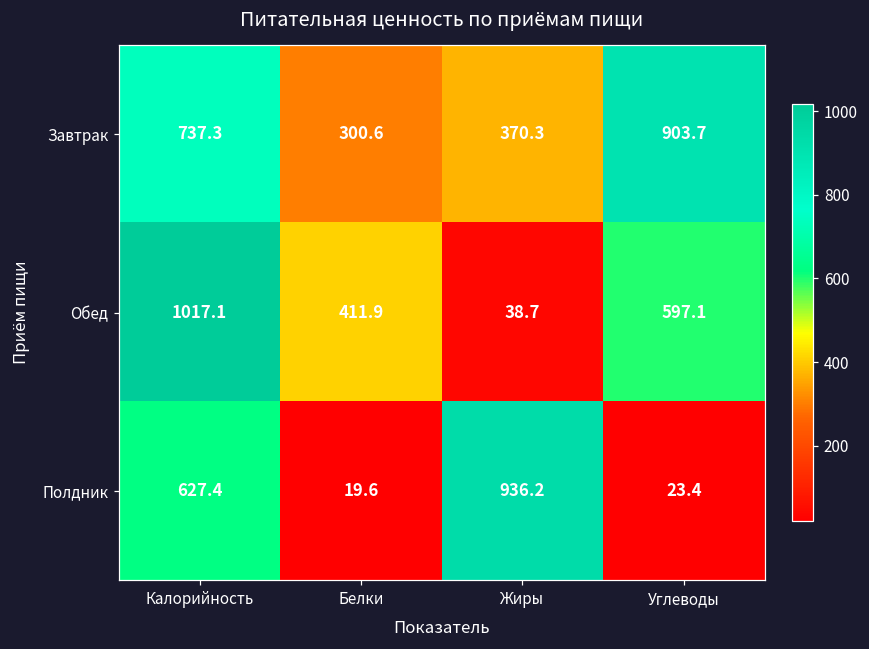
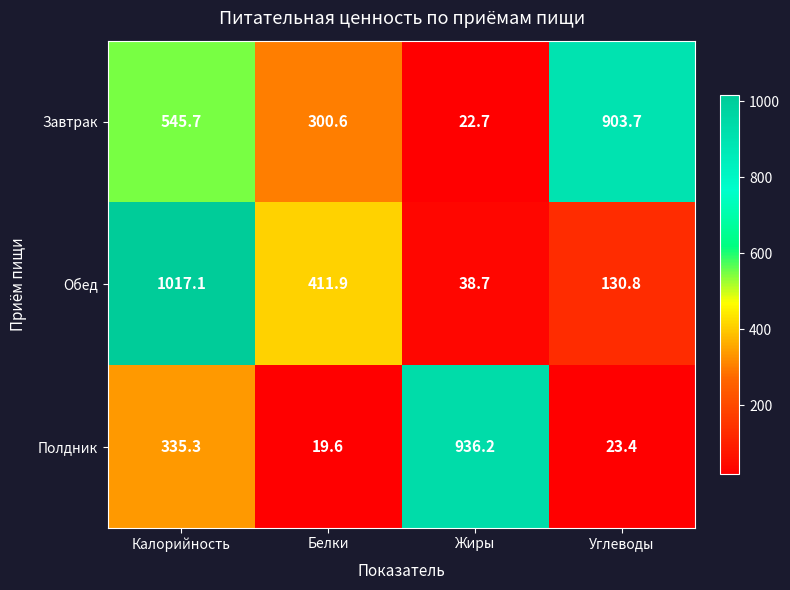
Завтрак, Калорийность: 737.3 -> 545.7
Завтрак, Жиры: 370.3 -> 22.7
Обед, Углеводы: 597.1 -> 130.8
Полдник, Калорийность: 627.4 -> 335.3
